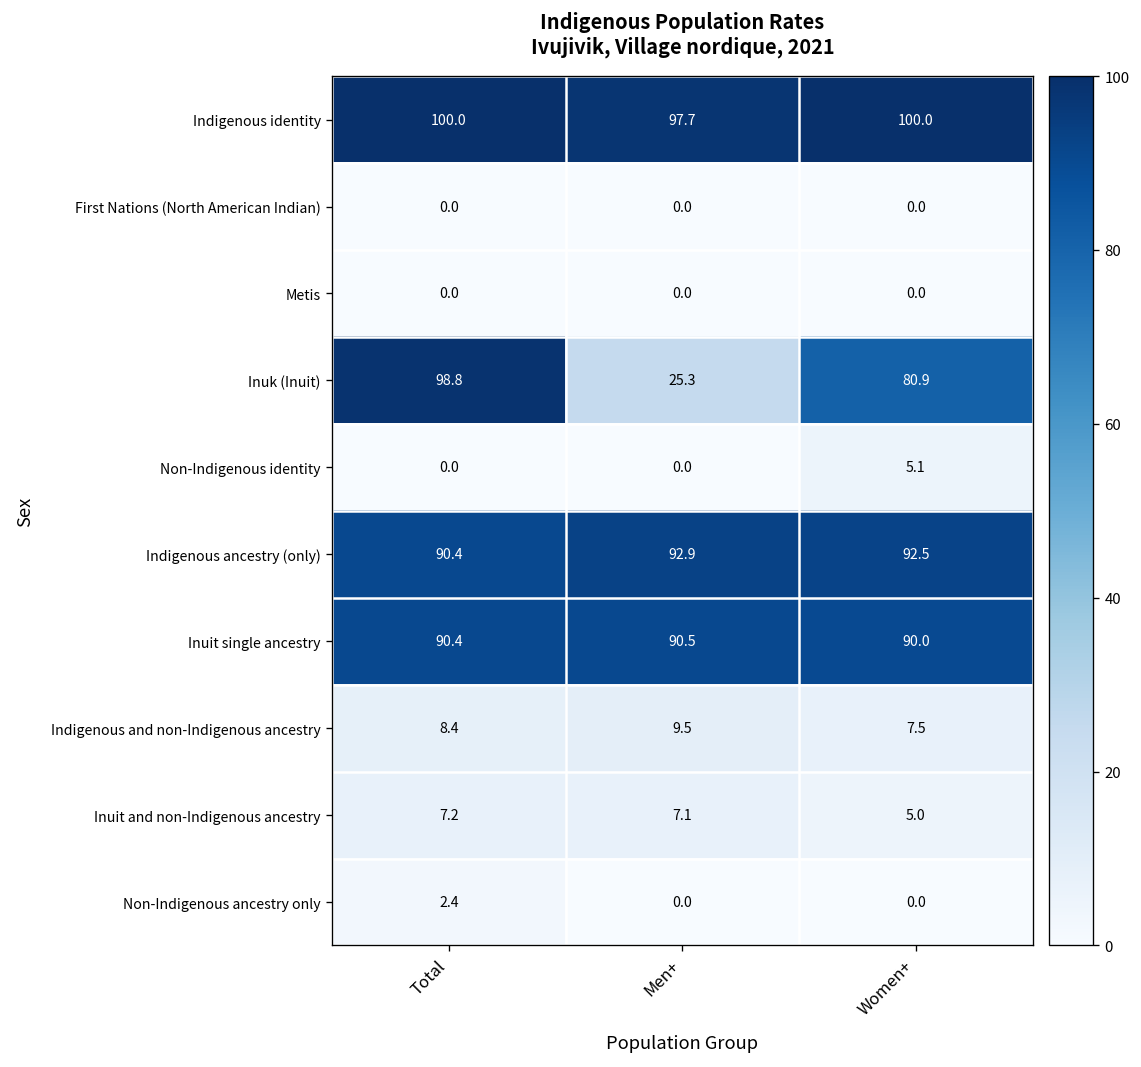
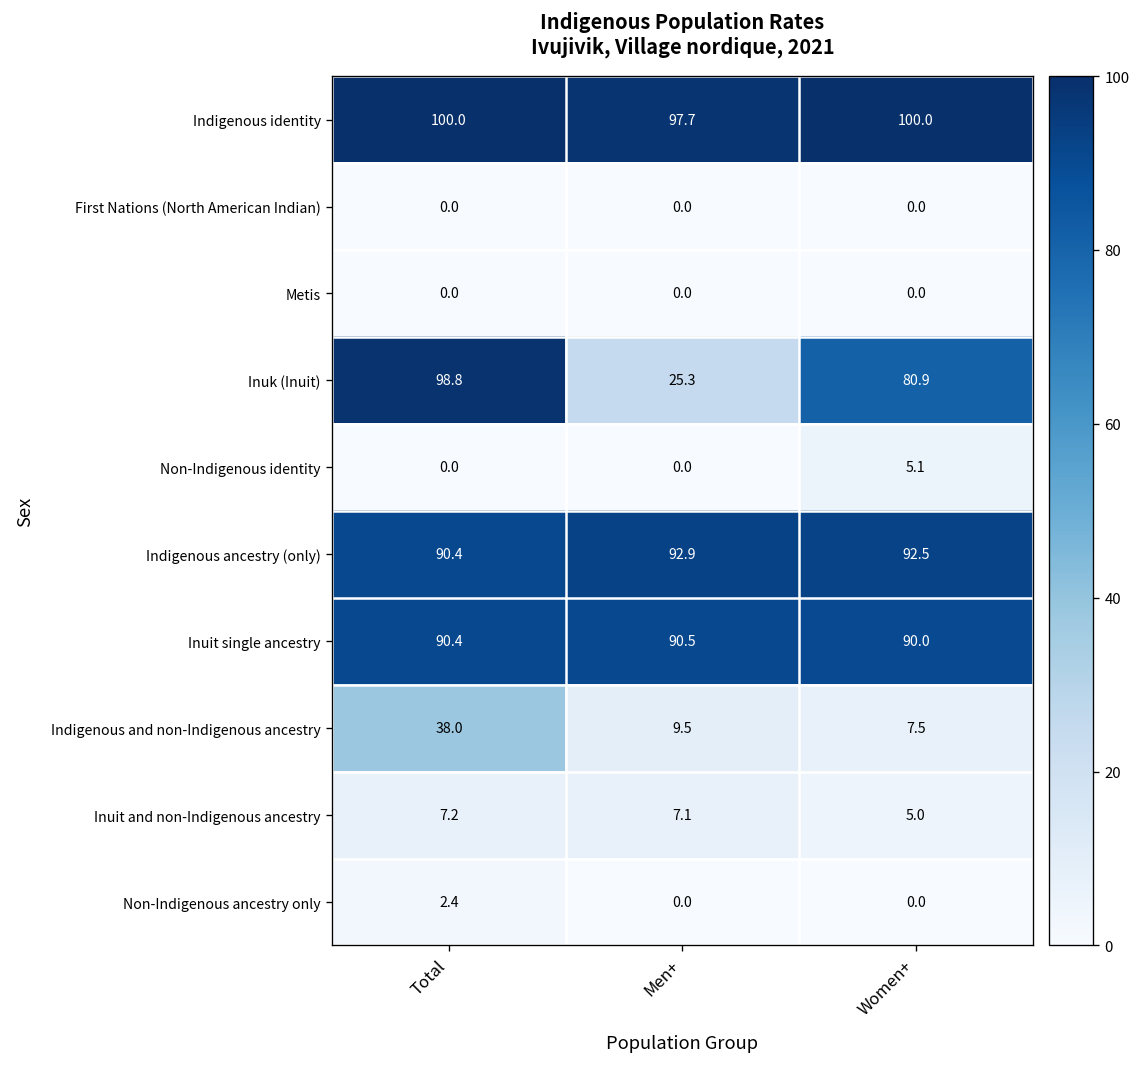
Indigenous and non-Indigenous ancestry, Total: 8.4 -> 38.0
